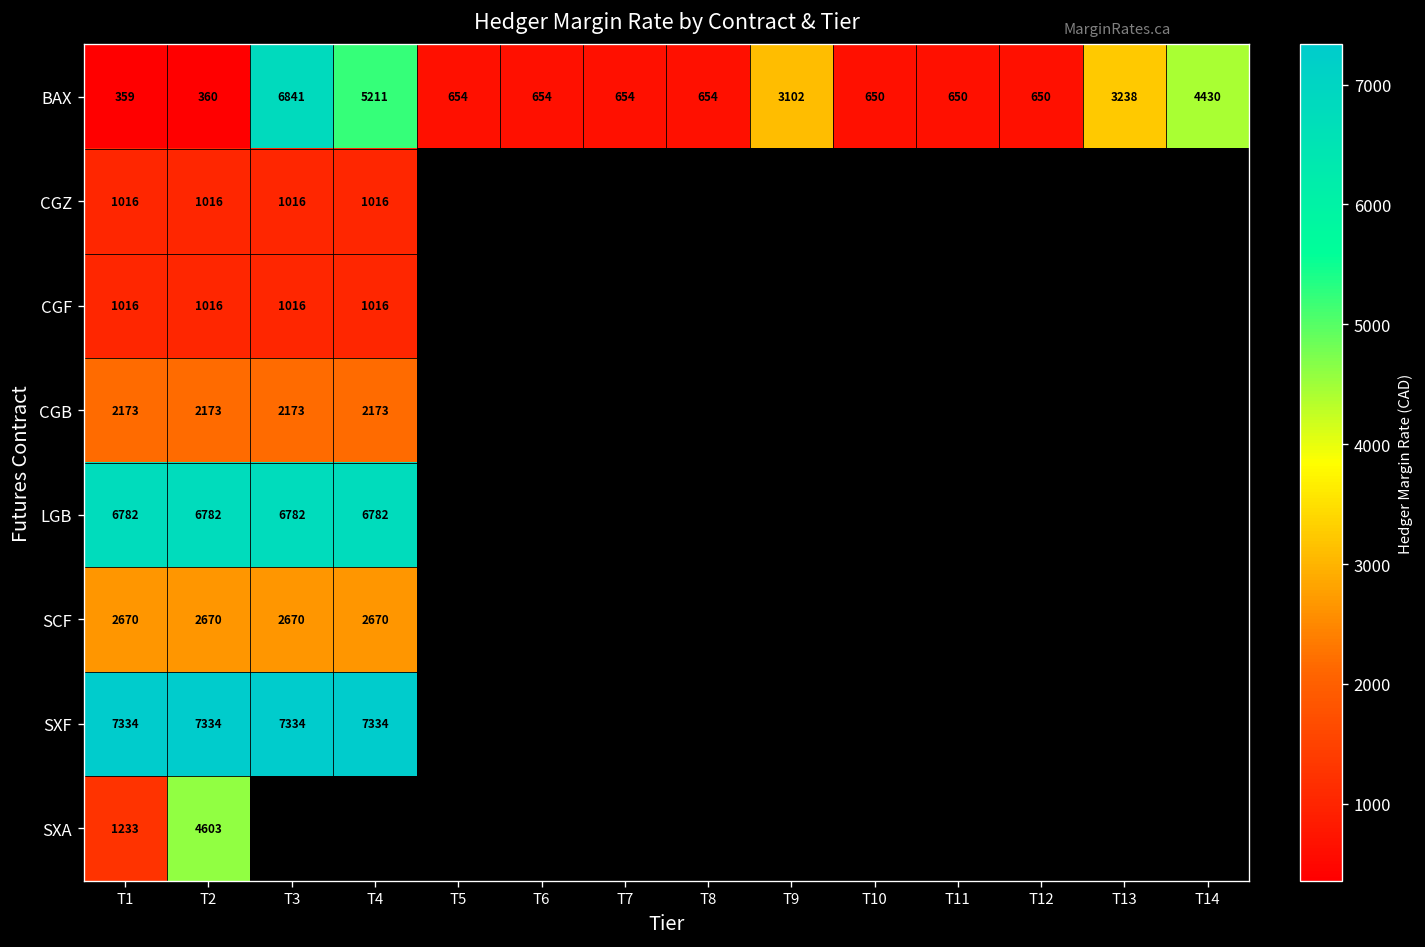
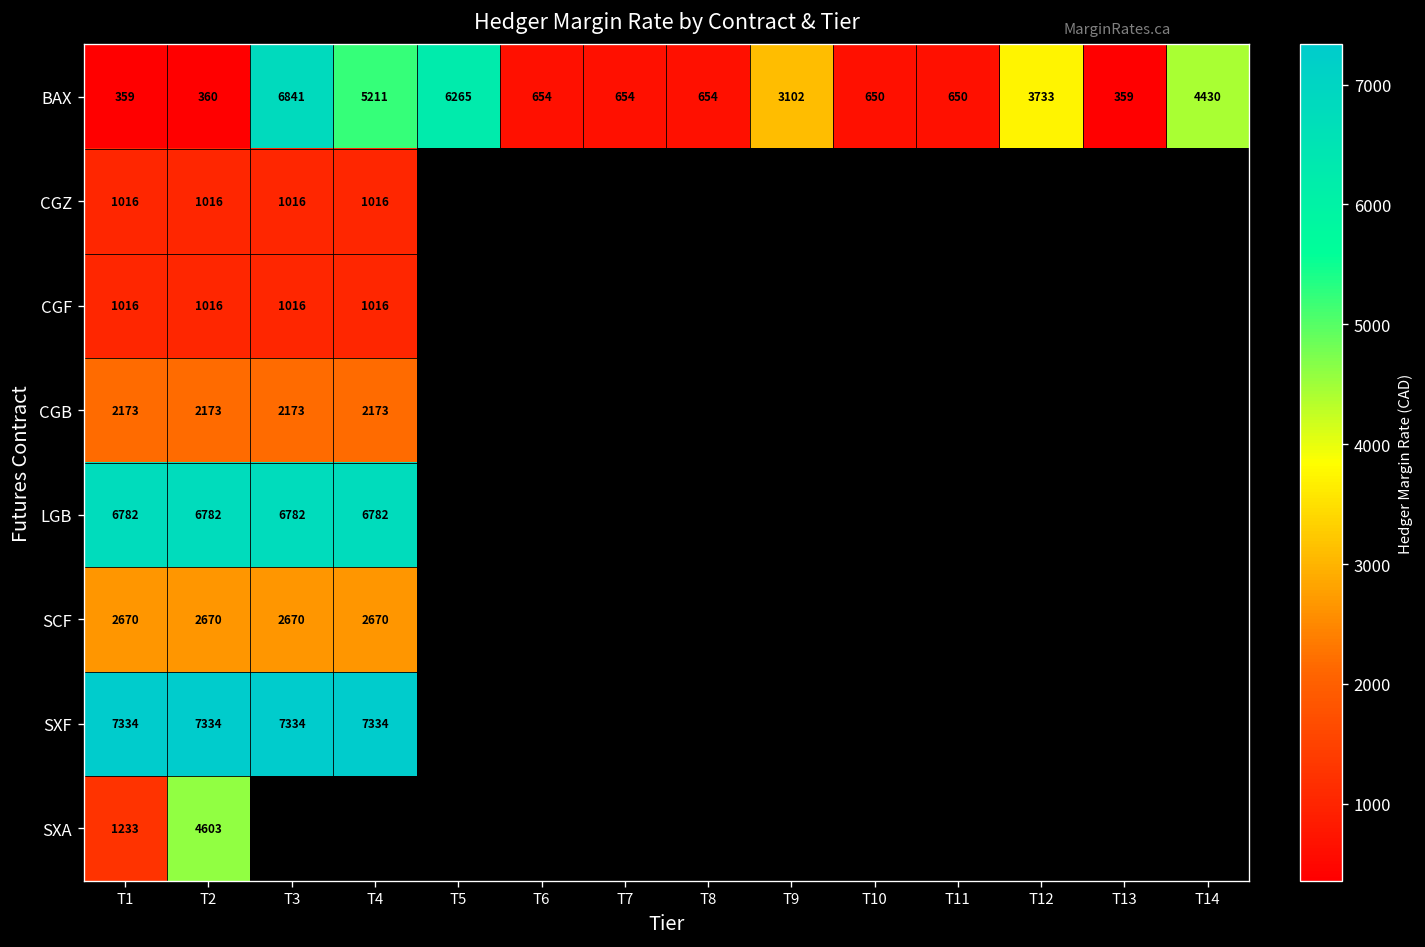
BAX, T5: 654 -> 6265
BAX, T12: 650 -> 3733
BAX, T13: 3238 -> 359
